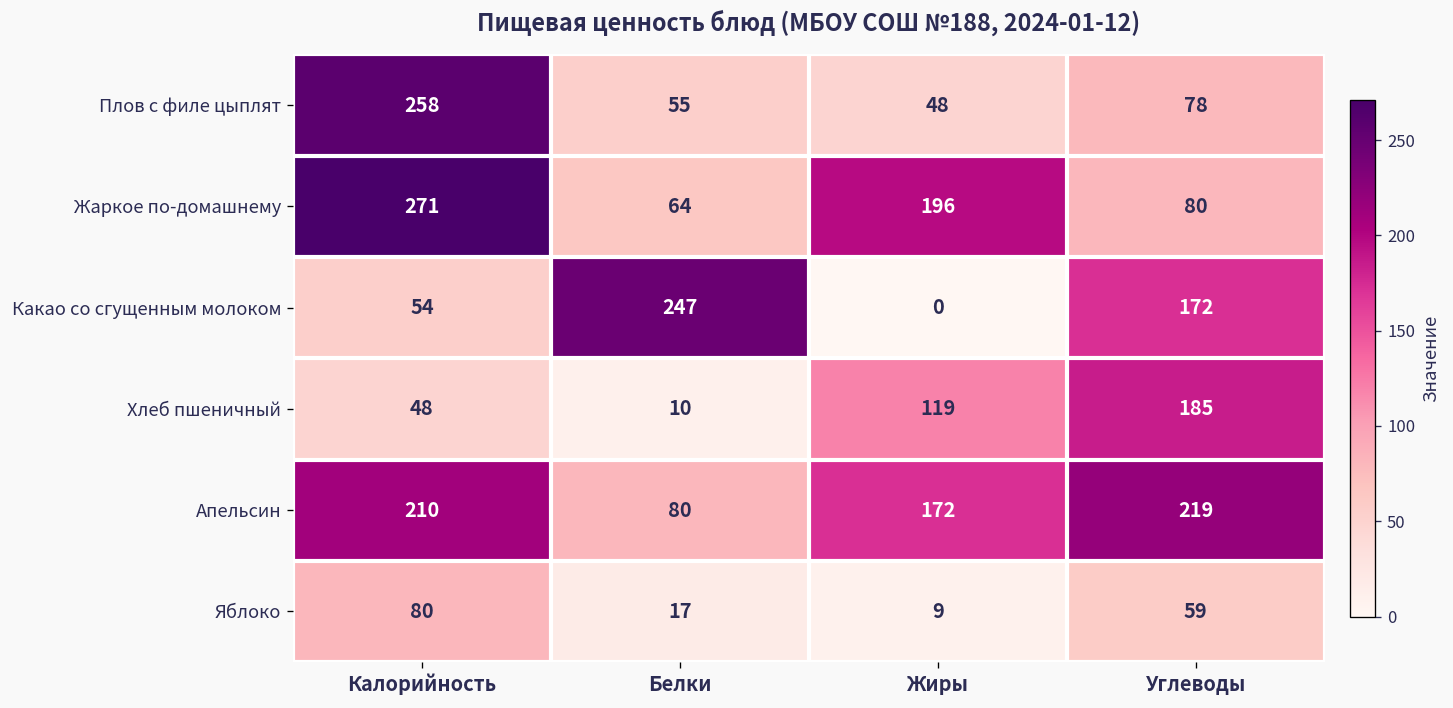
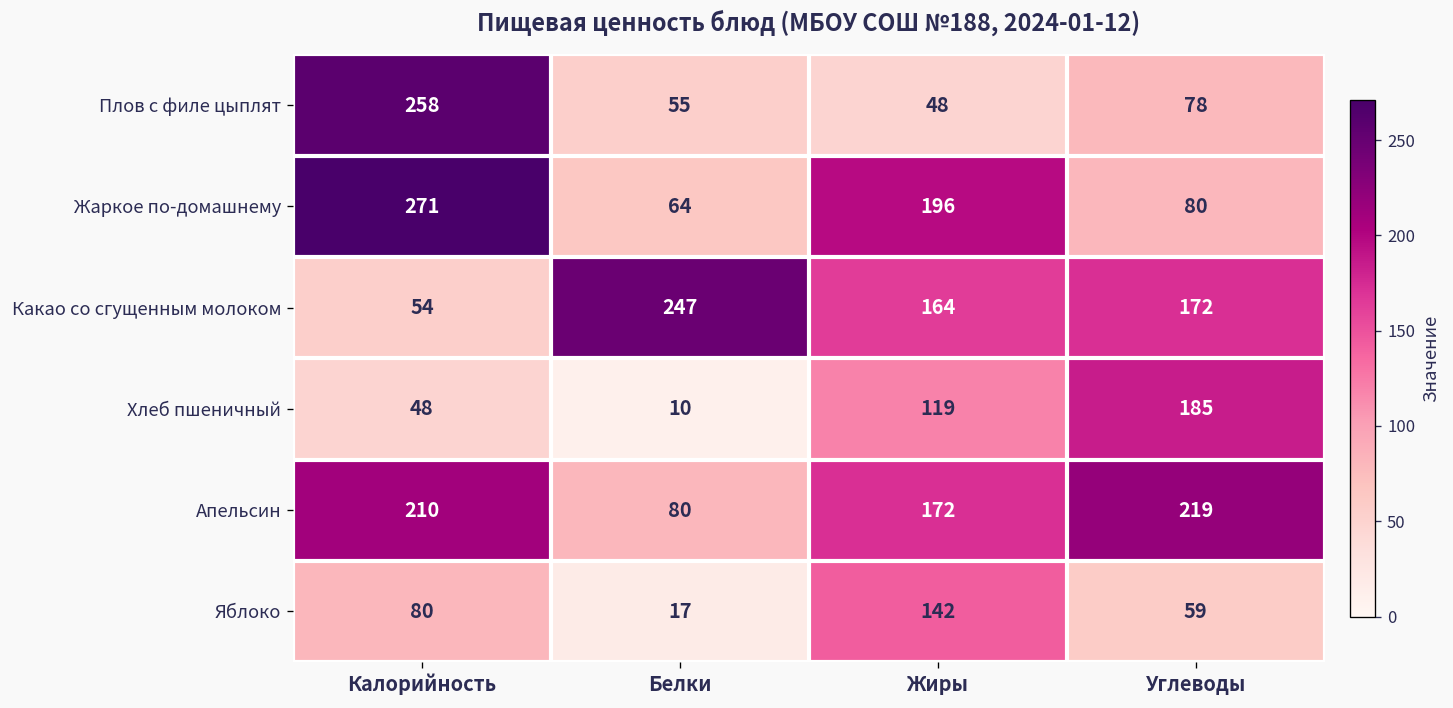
Какао со сгущенным молоком, Жиры: 0 -> 164
Яблоко, Жиры: 9 -> 142
